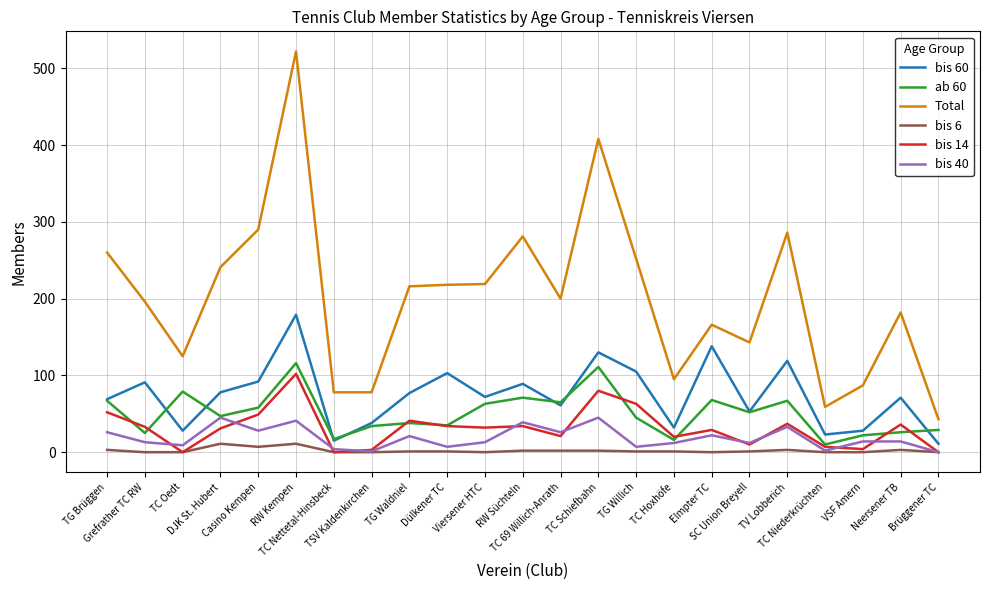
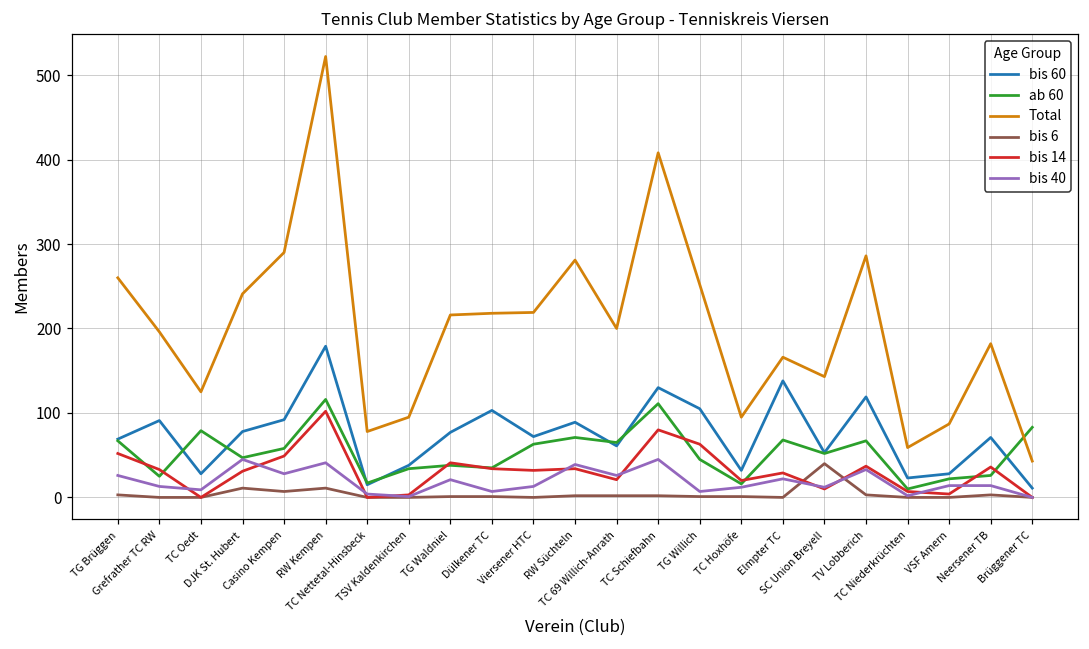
Total, TSV Kaldenkirchen: 80 -> 100
bis 6, SC Union Breyell: 0 -> 40
ab 60, Brüggener TC: 30 -> 80
